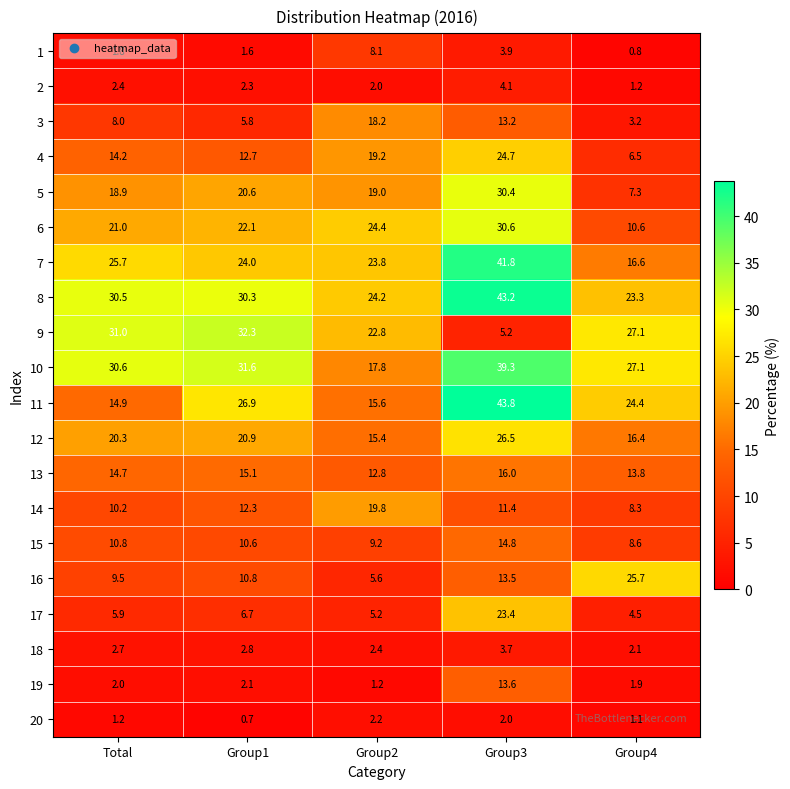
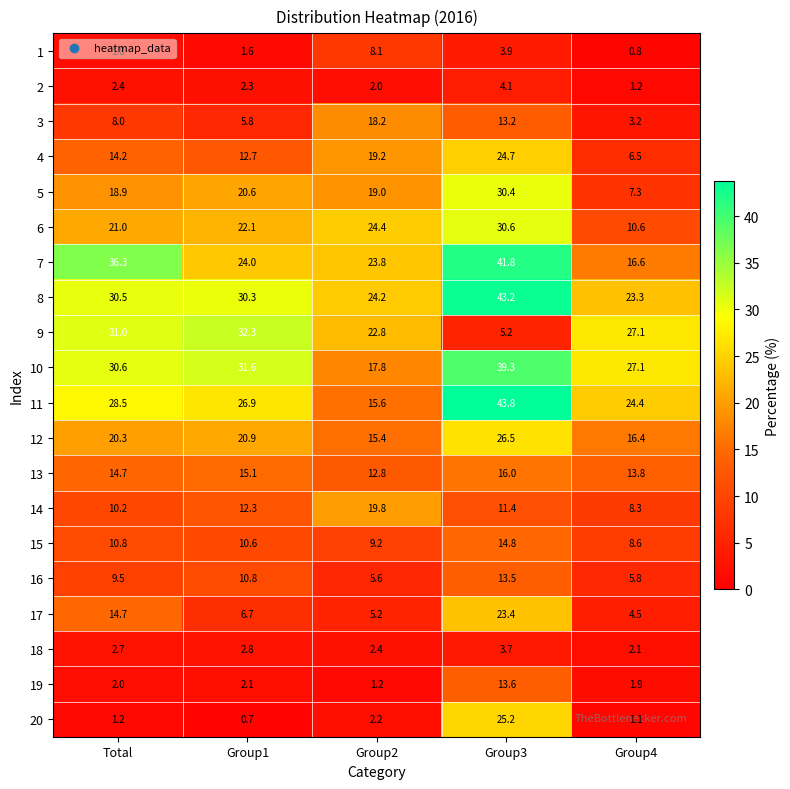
7, Total: 25.7 -> 36.3
11, Total: 14.9 -> 28.5
16, Group4: 25.7 -> 5.8
17, Total: 5.9 -> 14.7
20, Group3: 2.0 -> 25.2
